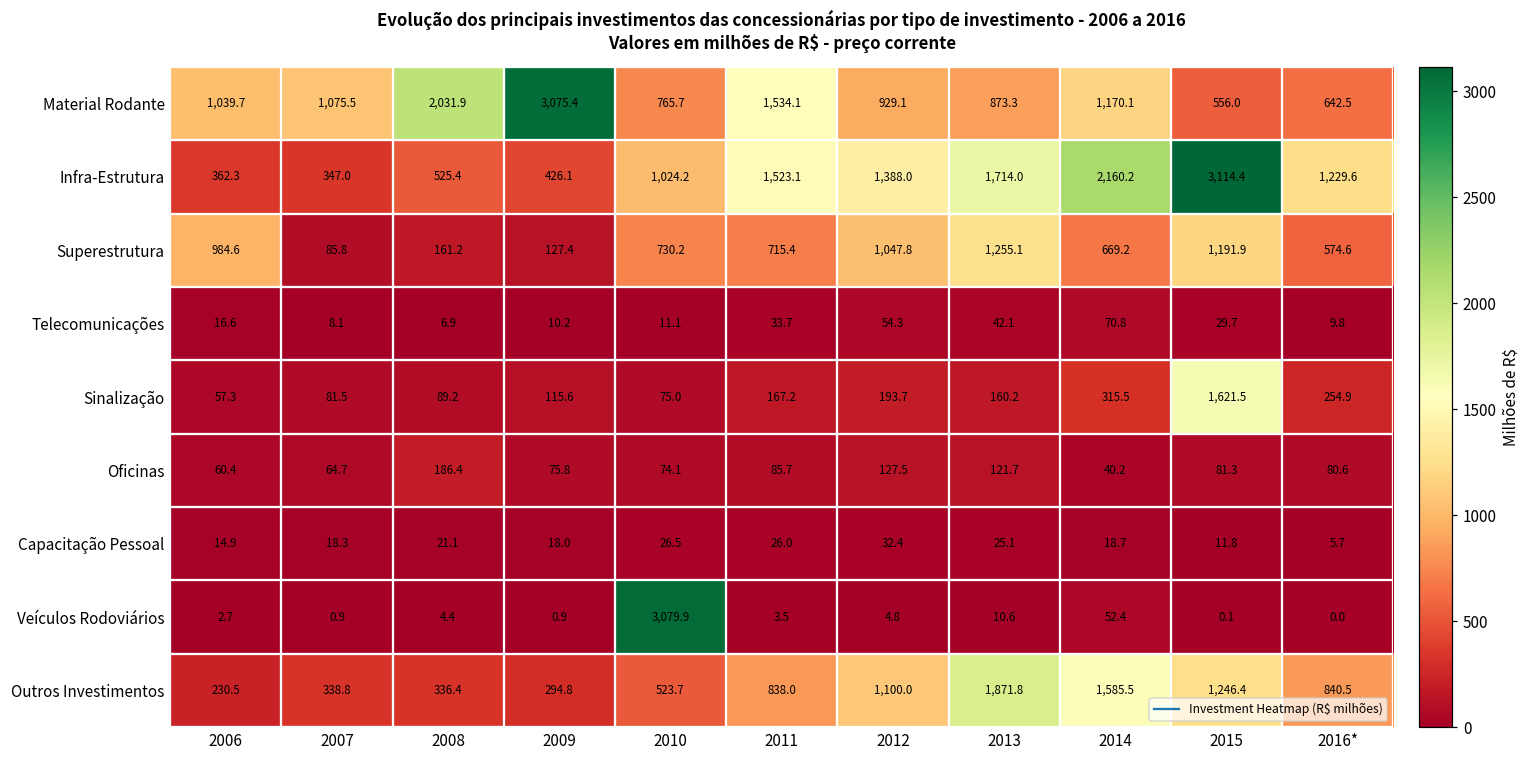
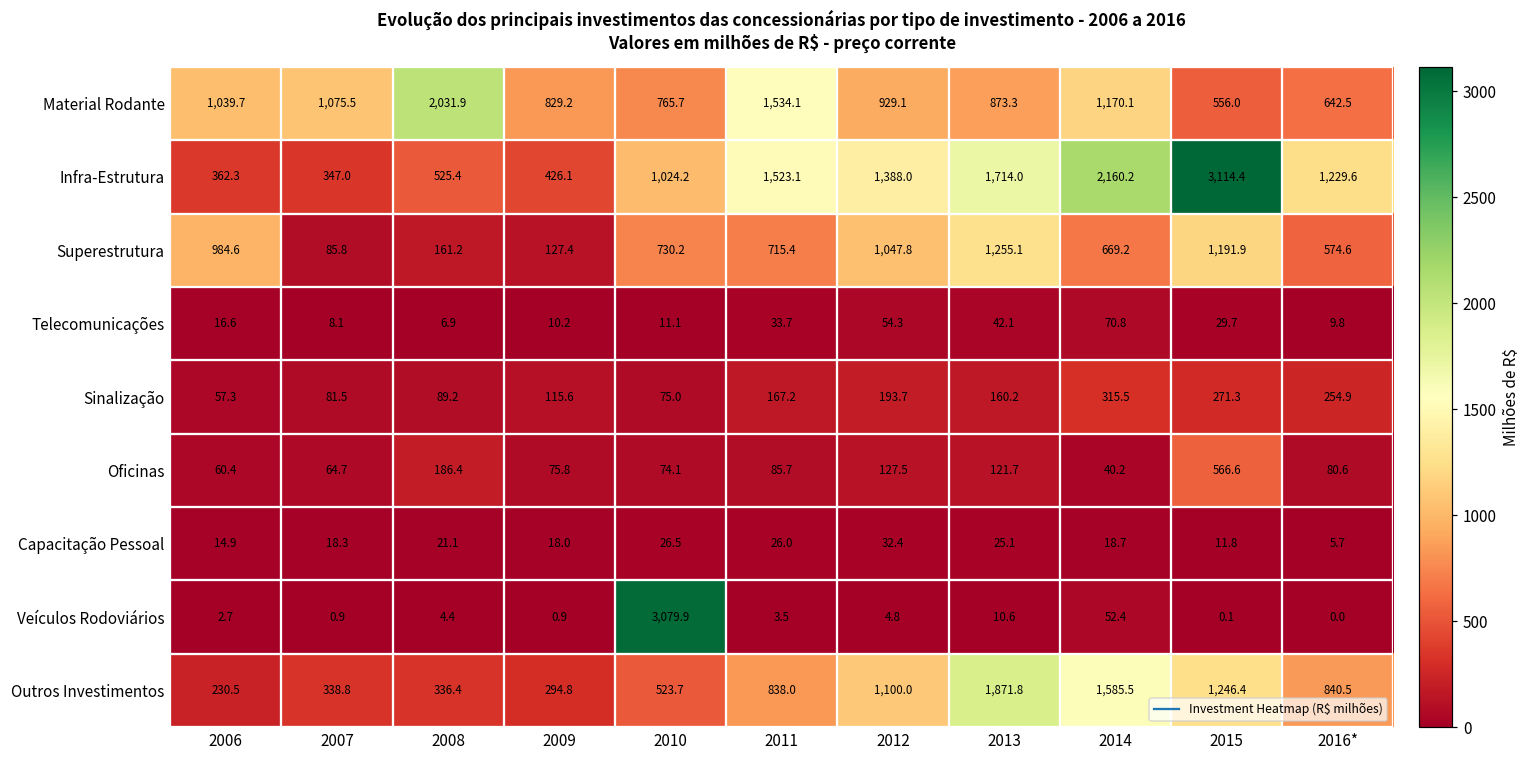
Material Rodante, 2009: 3,075.4 -> 829.2
Sinalização, 2015: 1,621.5 -> 271.3
Oficinas, 2015: 81.3 -> 566.6
